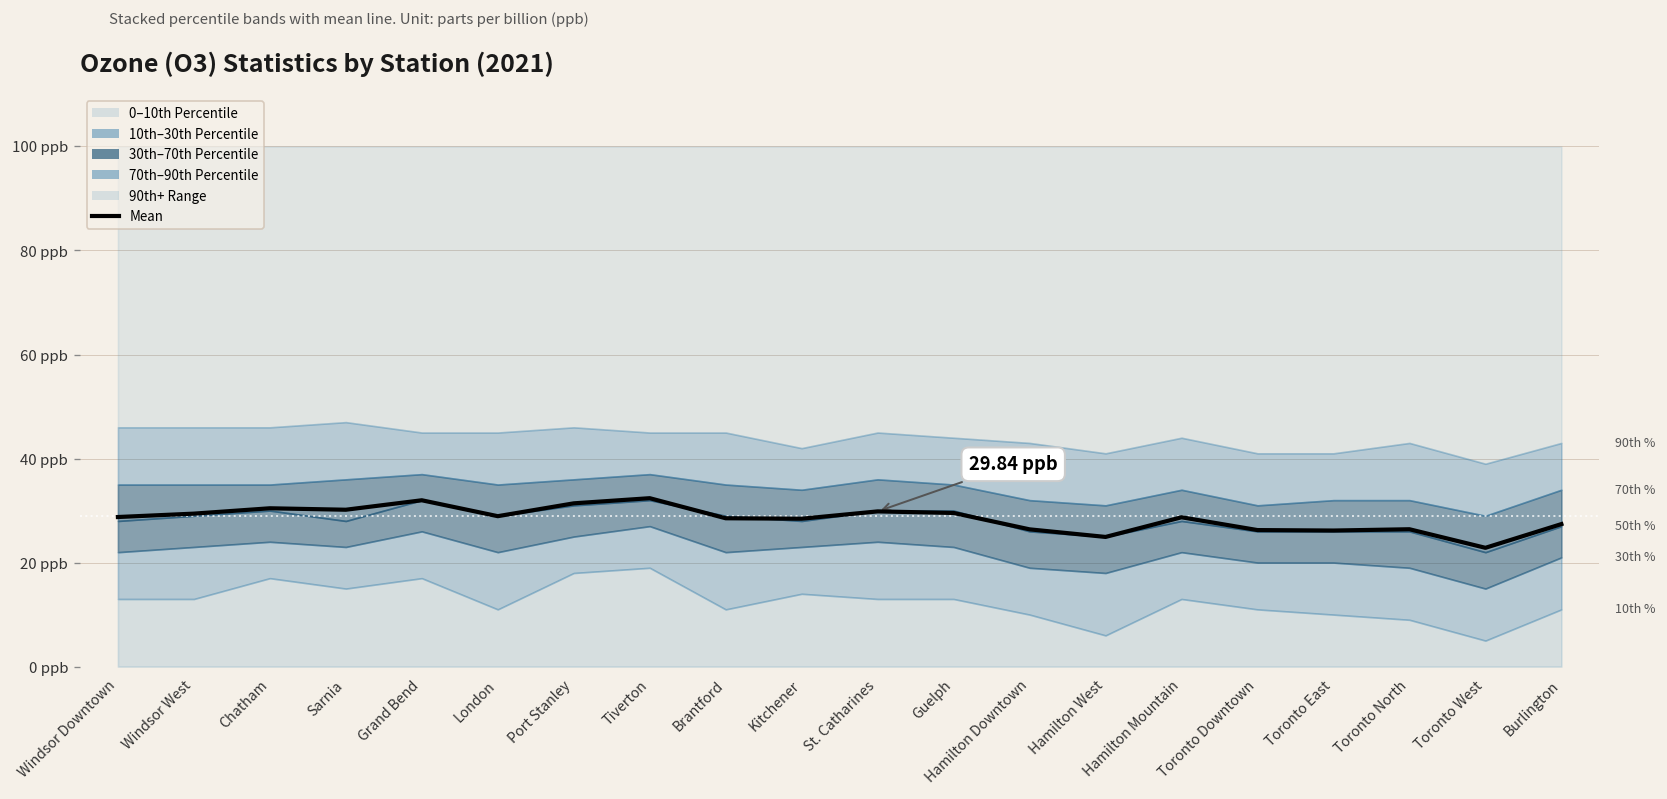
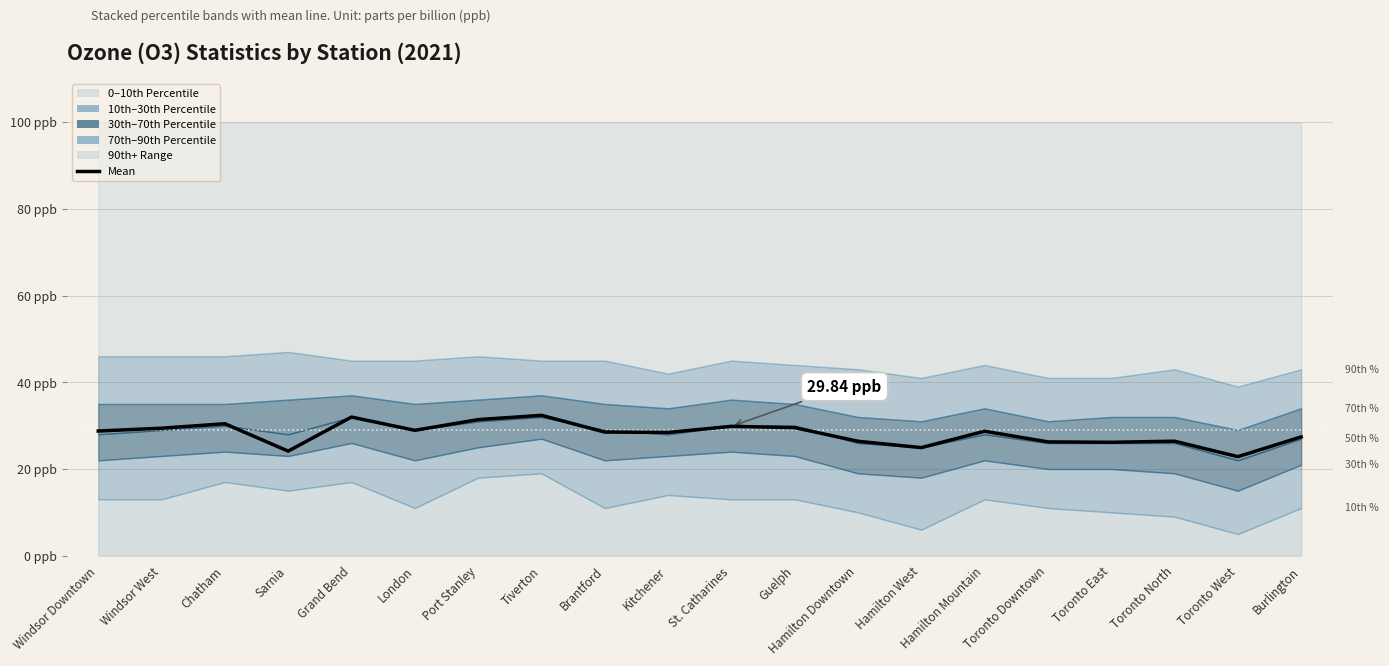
Mean, Sarnia: 30 ppb -> 24 ppb
